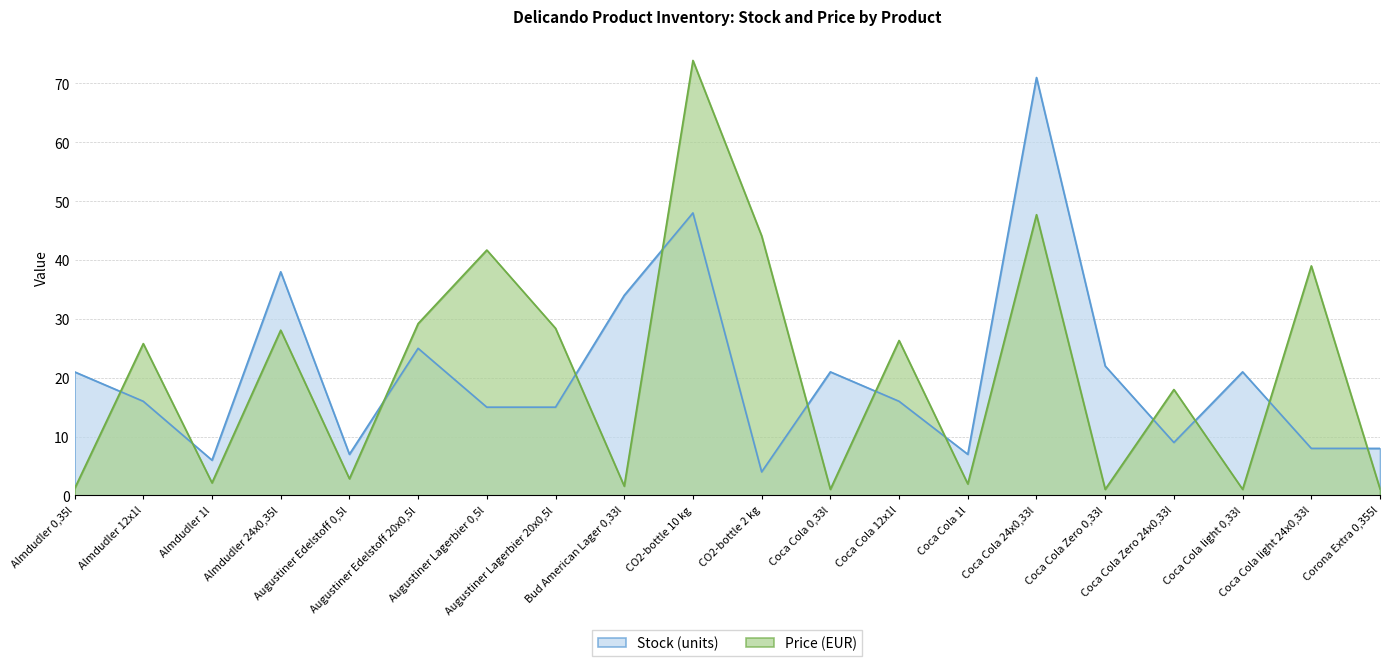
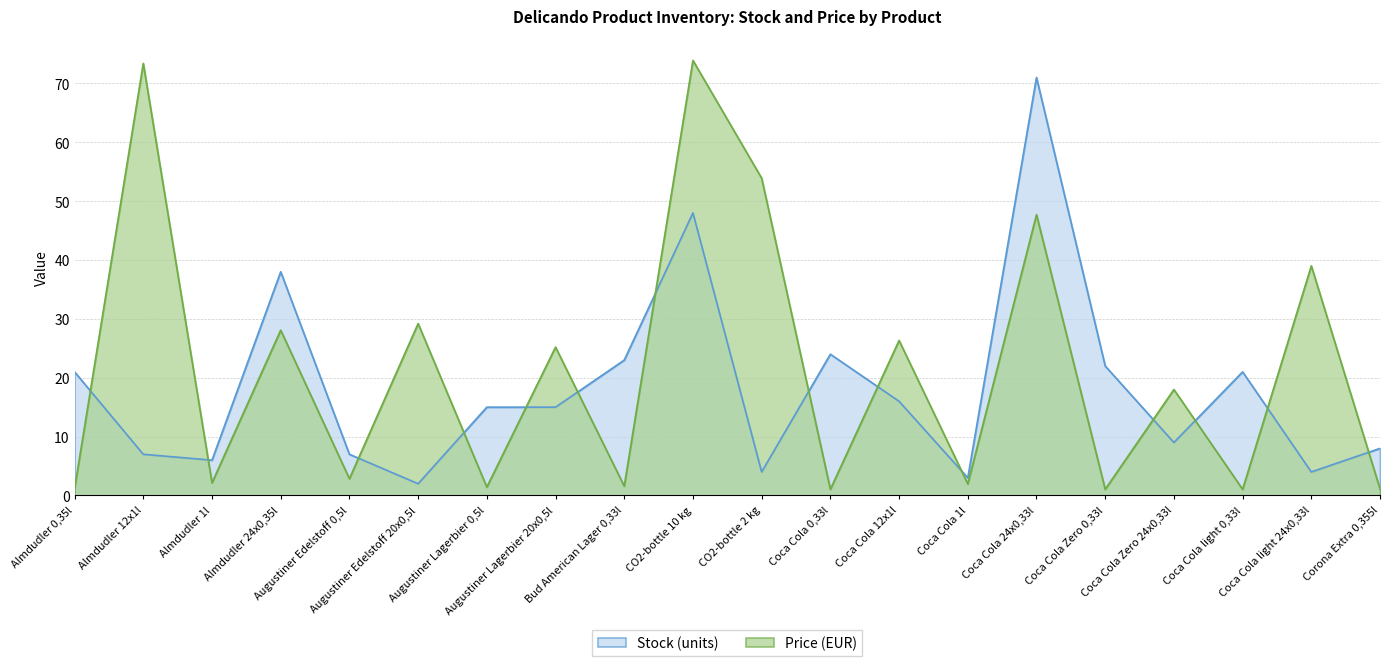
Stock (units), Almdudler 12x1l: 16 -> 7
Price (EUR), Almdudler 12x1l: 26 -> 73
Stock (units), Augustiner Edelstoff 20x0,5l: 25 -> 2
Price (EUR), Augustiner Lagerbier 0,5l: 42 -> 1
Price (EUR), Augustiner Lagerbier 20x0,5l: 28 -> 25
Stock (units), Bud American Lager 0,33l: 34 -> 23
Price (EUR), CO2-bottle 2 kg: 44 -> 54
Stock (units), Coca Cola 0,33l: 21 -> 24
Stock (units), Coca Cola 1l: 7 -> 3
Stock (units), Coca Cola light 24x0,33l: 8 -> 4
